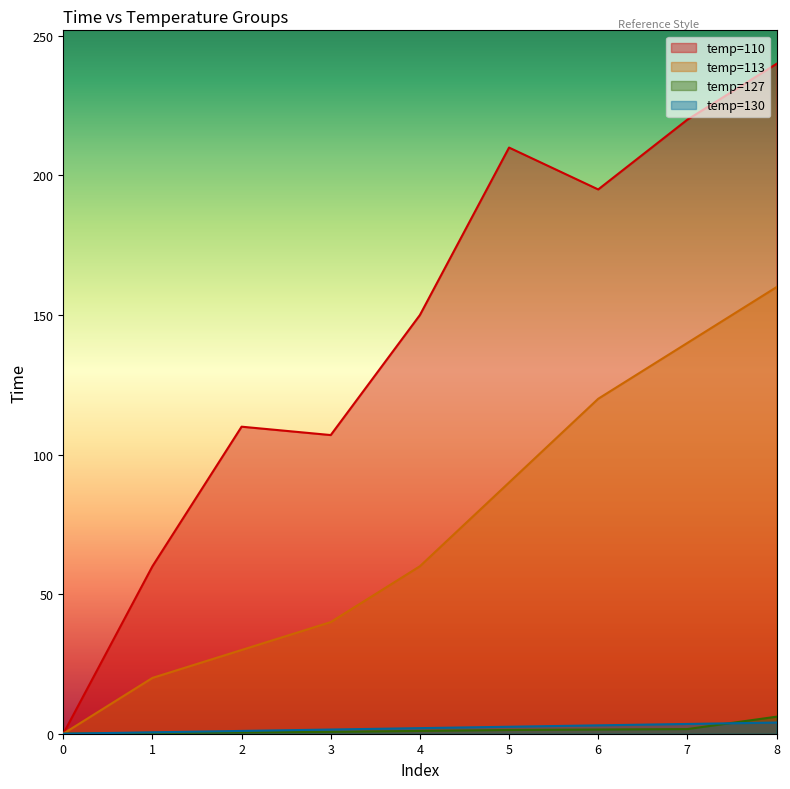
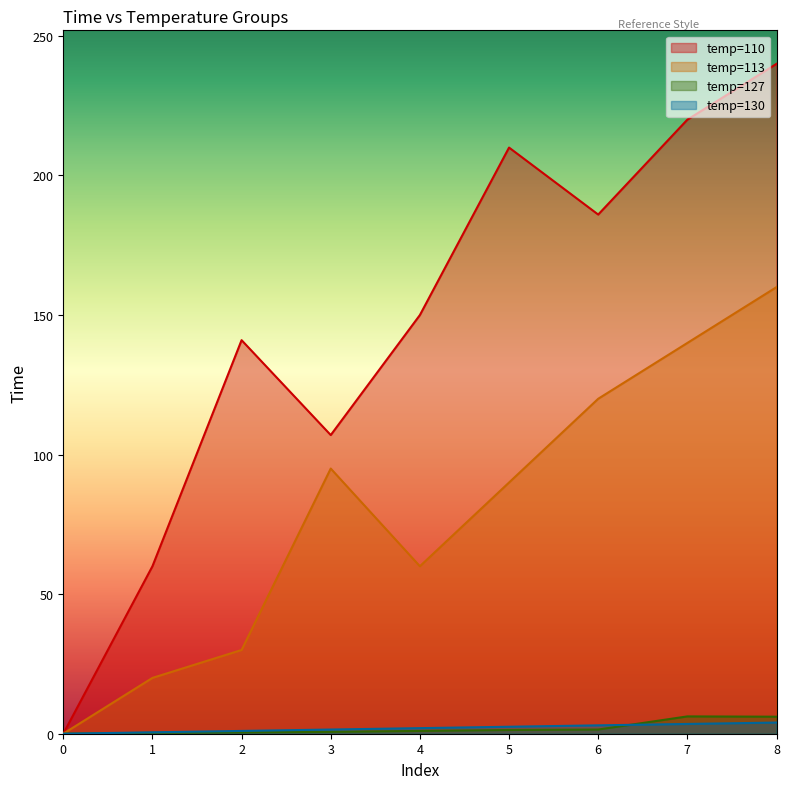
temp=110, 2: 110 -> 141
temp=113, 3: 40 -> 95
temp=110, 6: 195 -> 186
temp=127, 7: 2 -> 6
